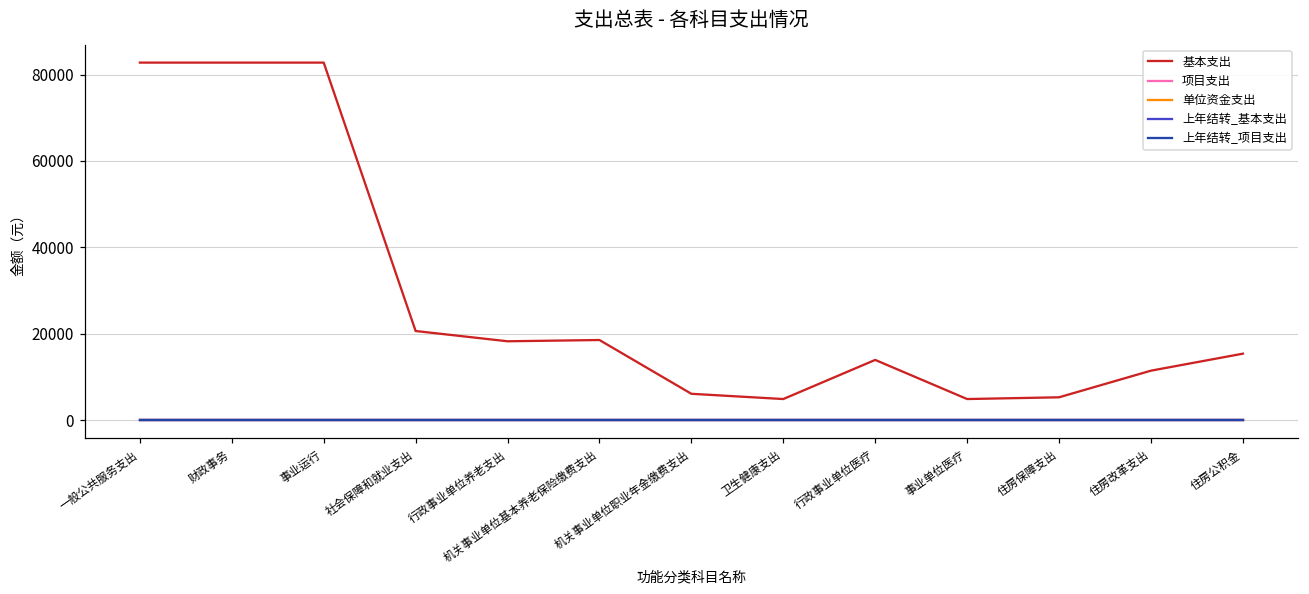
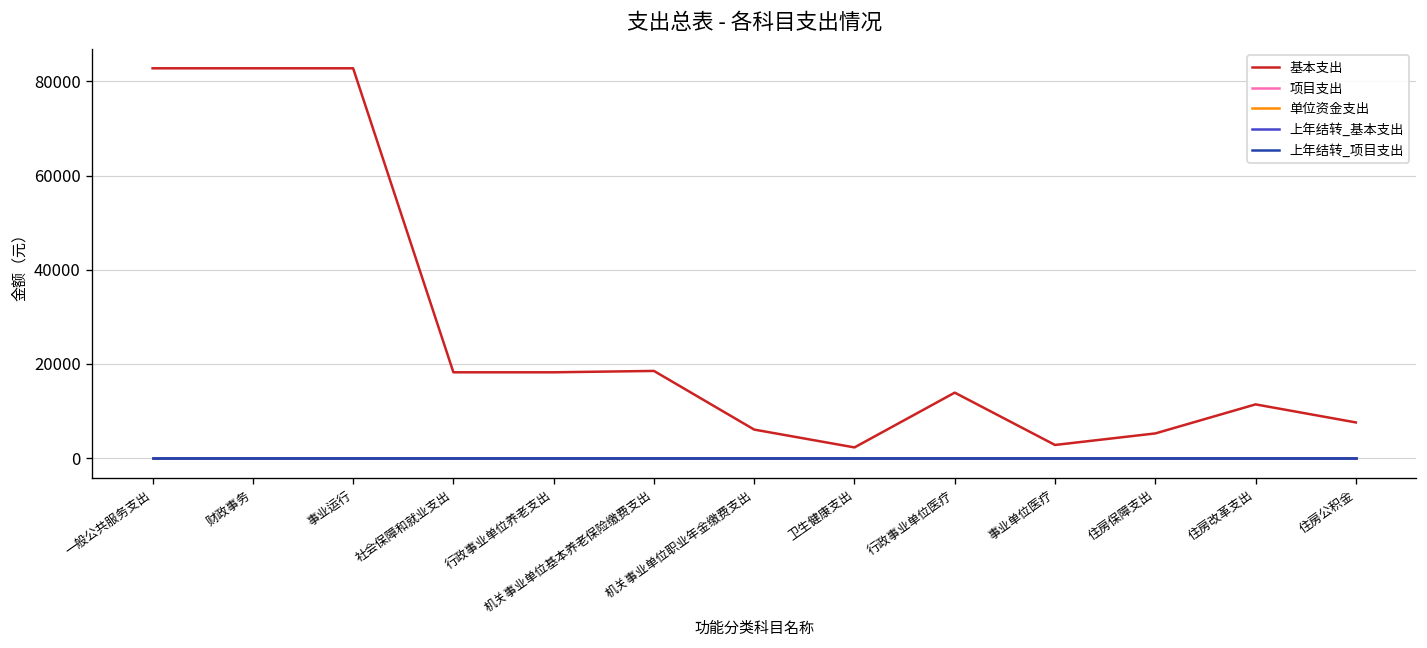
基本支出, 社会保障和就业支出: 21000 -> 18000
基本支出, 卫生健康支出: 5000 -> 2000
基本支出, 事业单位医疗: 5000 -> 3000
基本支出, 住房公积金: 15000 -> 8000
